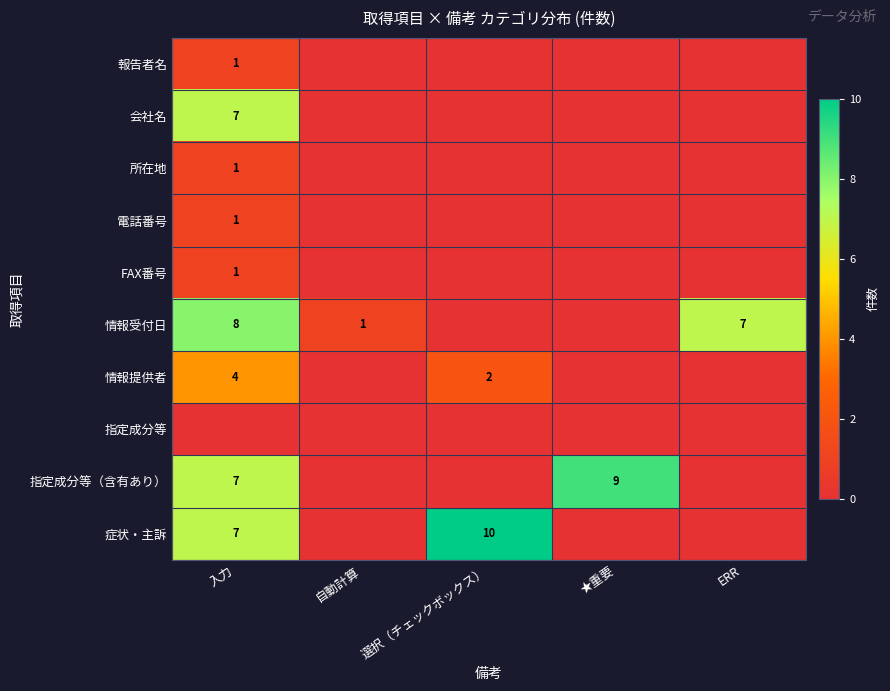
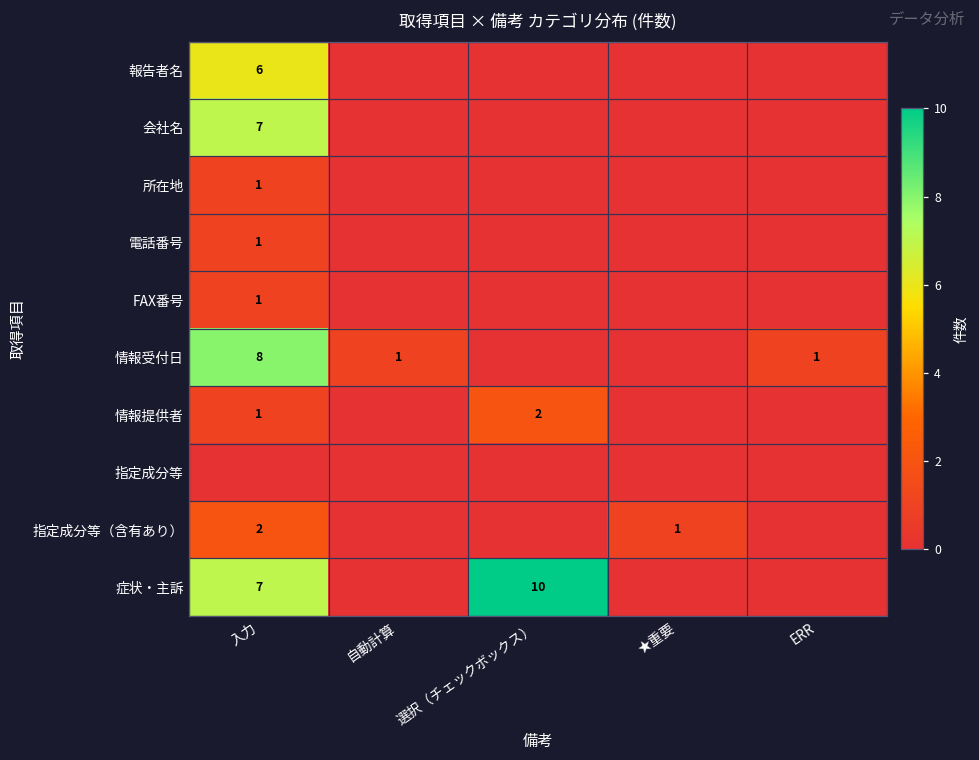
報告者名, 入力: 1 -> 6
情報受付日, ERR: 7 -> 1
情報提供者, 入力: 4 -> 1
指定成分等（含有あり）, 入力: 7 -> 2
指定成分等（含有あり）, ★重要: 9 -> 1
